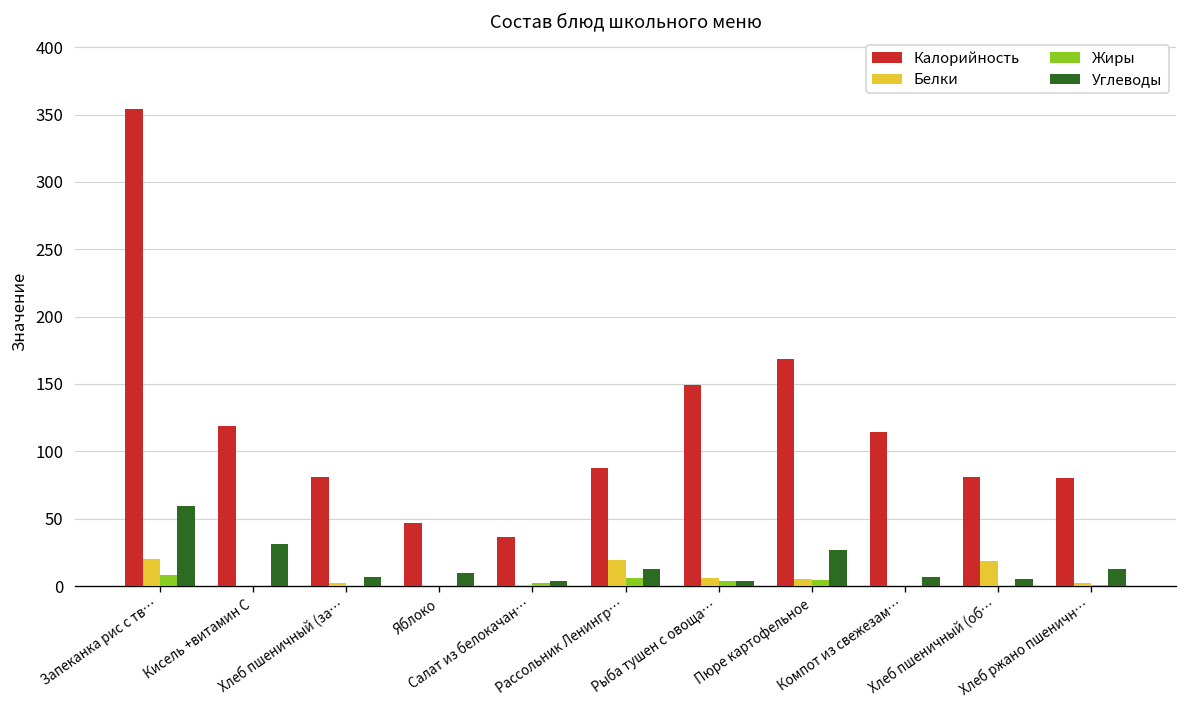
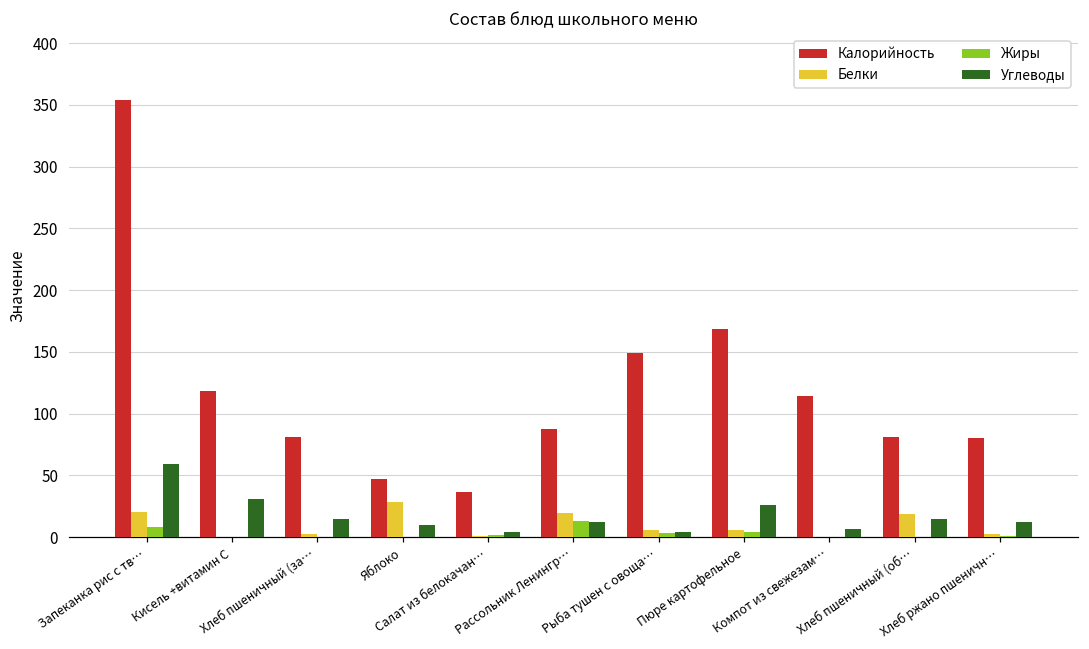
Углеводы, Хлеб пшеничный (за…: 7 -> 15
Белки, Яблоко: 0 -> 29
Жиры, Рассольник Ленингр…: 6 -> 13
Углеводы, Хлеб пшеничный (об…: 6 -> 15
